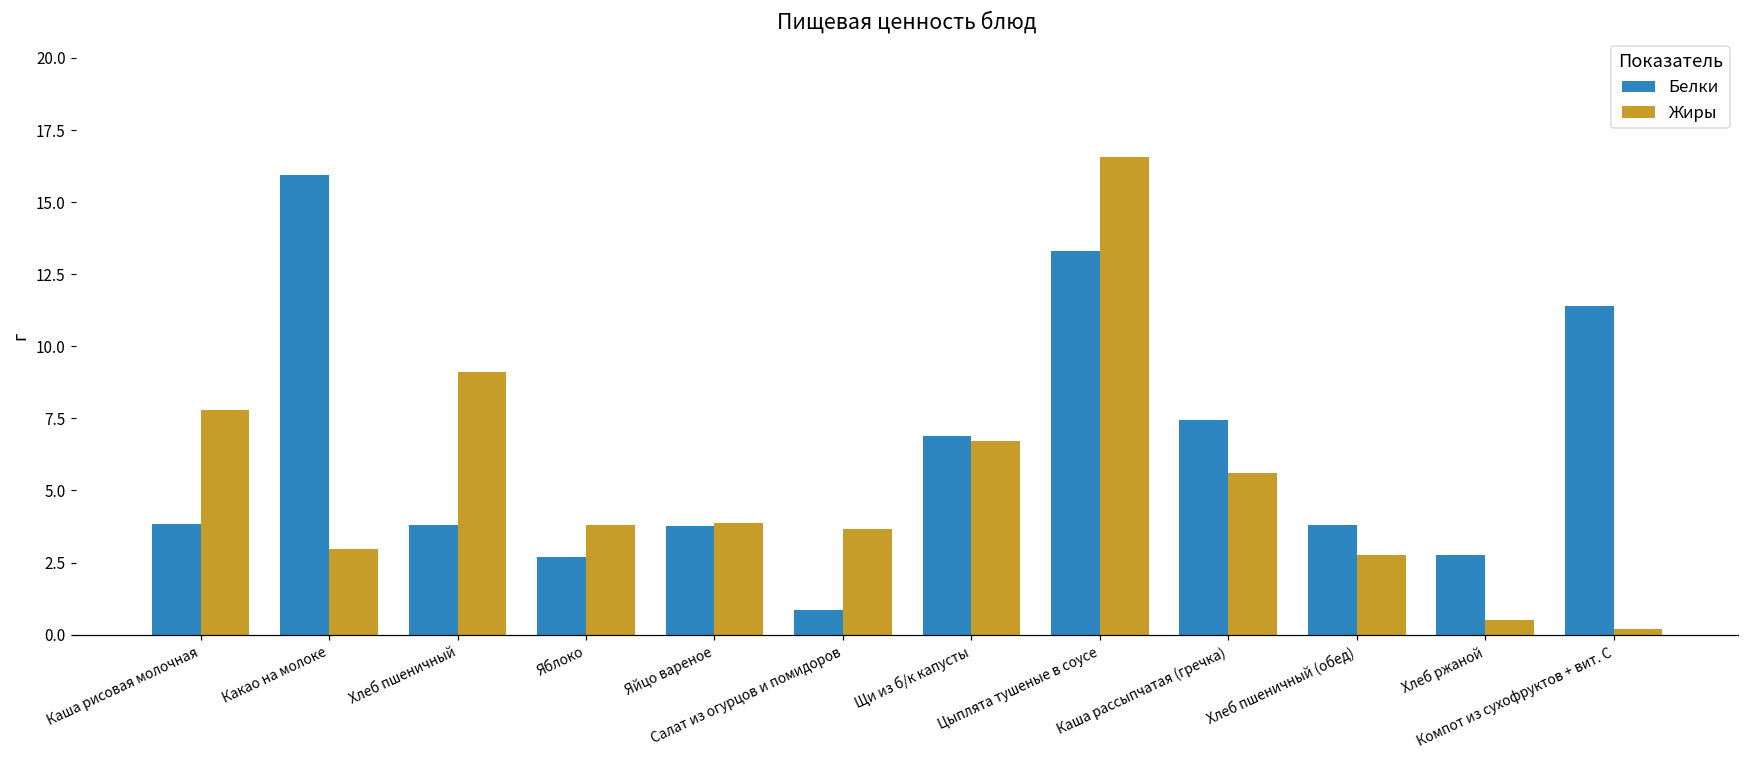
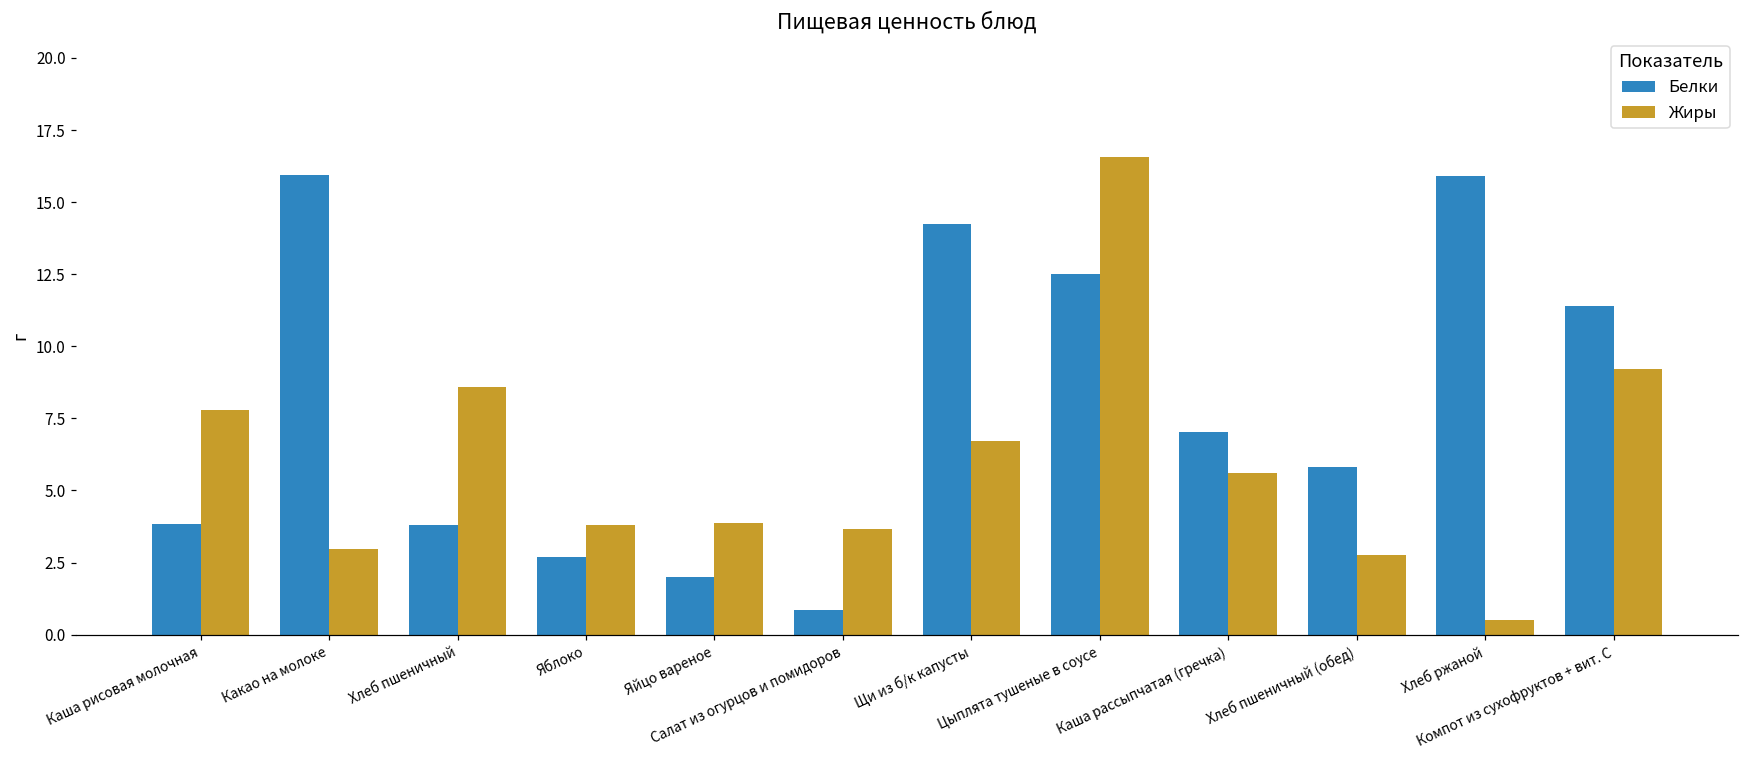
Жиры, Хлеб пшеничный: 9.1 -> 8.6
Белки, Яйцо вареное: 3.8 -> 2.0
Белки, Щи из б/к капусты: 6.9 -> 14.3
Белки, Цыплята тушеные в соусе: 13.3 -> 12.5
Белки, Каша рассыпчатая (гречка): 7.5 -> 7.0
Белки, Хлеб пшеничный (обед): 3.8 -> 5.8
Белки, Хлеб ржаной: 2.8 -> 15.9
Жиры, Компот из сухофруктов + вит. С: 0.2 -> 9.2
